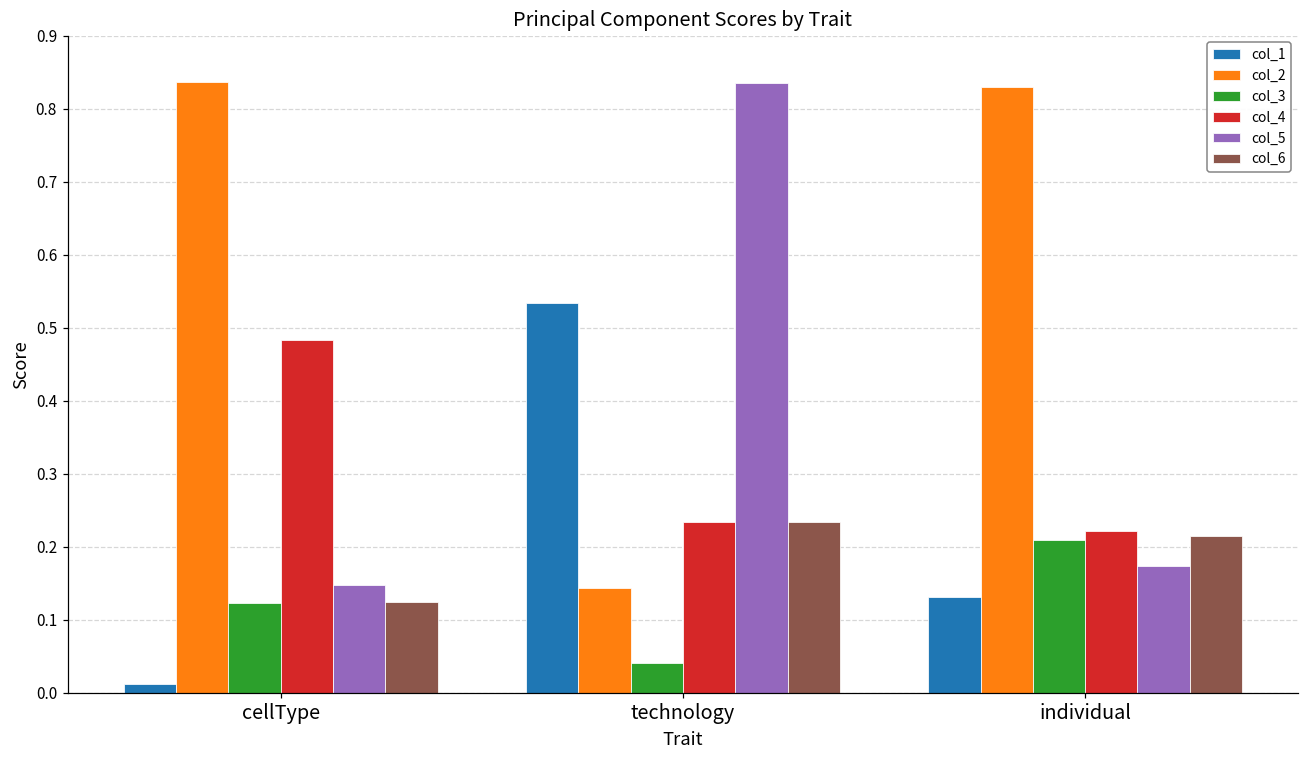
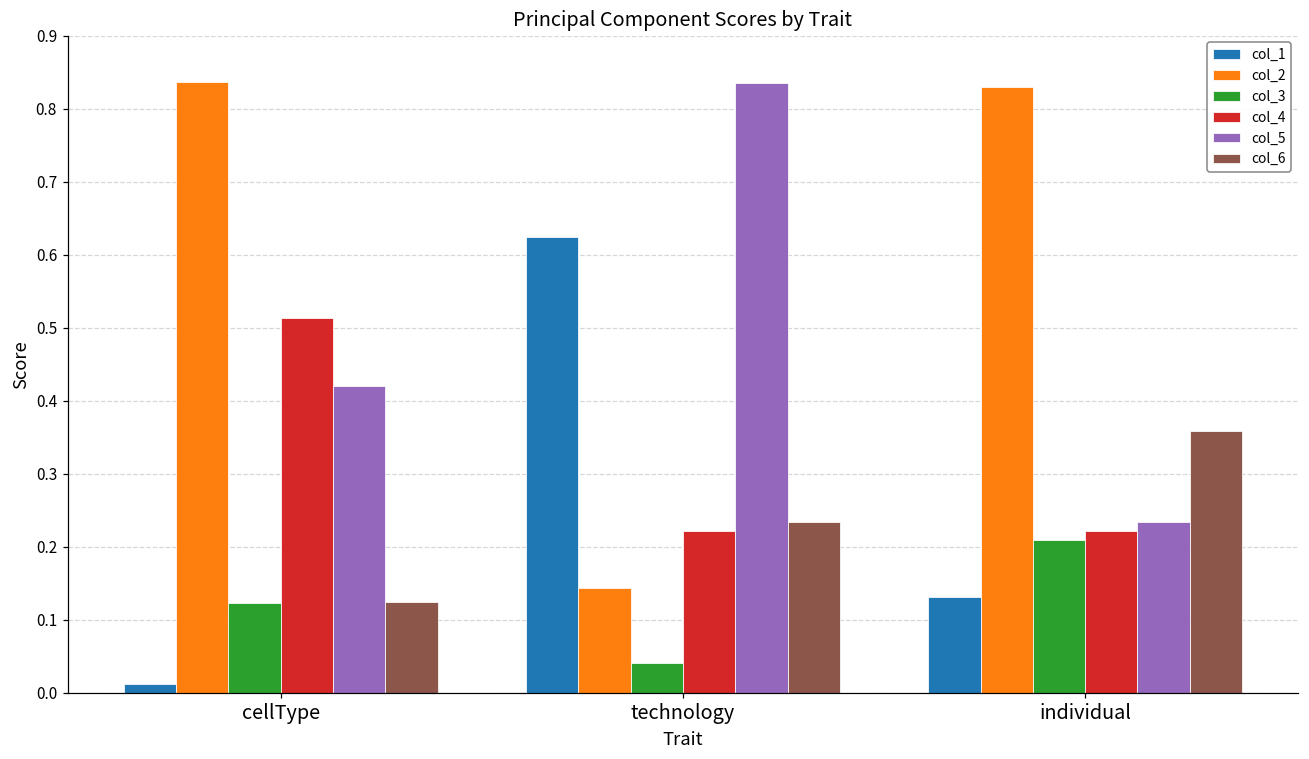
col_4, cellType: 0.48 -> 0.51
col_5, cellType: 0.15 -> 0.42
col_1, technology: 0.53 -> 0.62
col_4, technology: 0.23 -> 0.22
col_5, individual: 0.17 -> 0.23
col_6, individual: 0.21 -> 0.36
